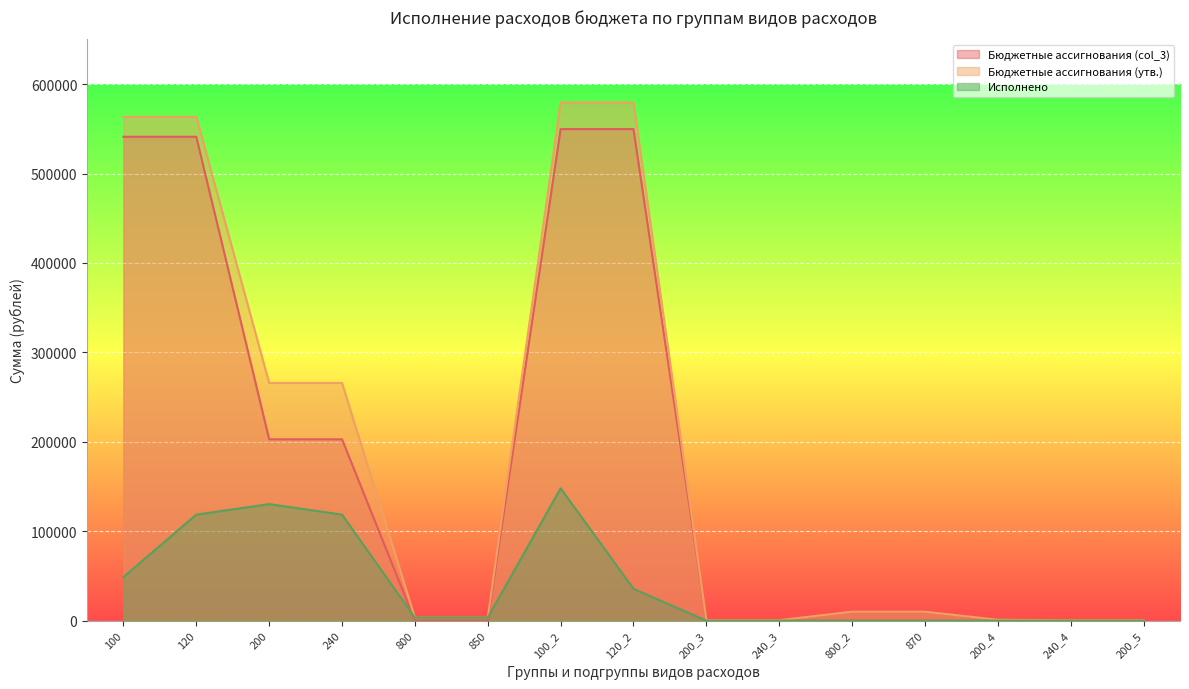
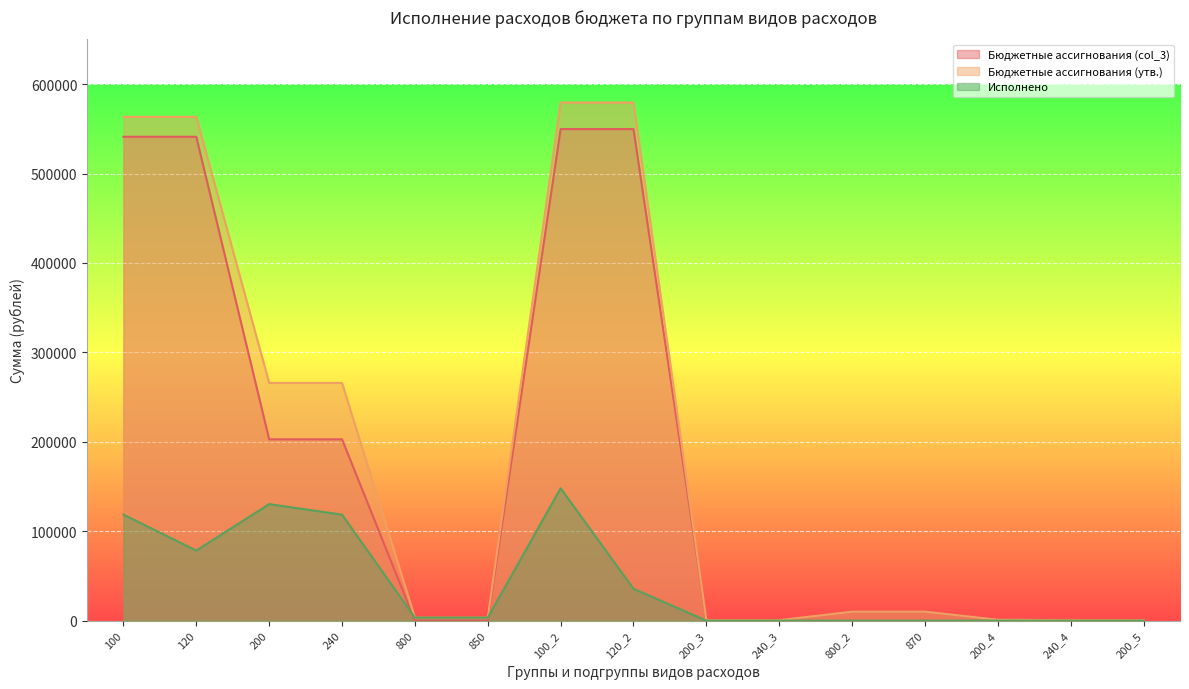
Исполнено, 100: 50000 -> 120000
Исполнено, 120: 120000 -> 80000
